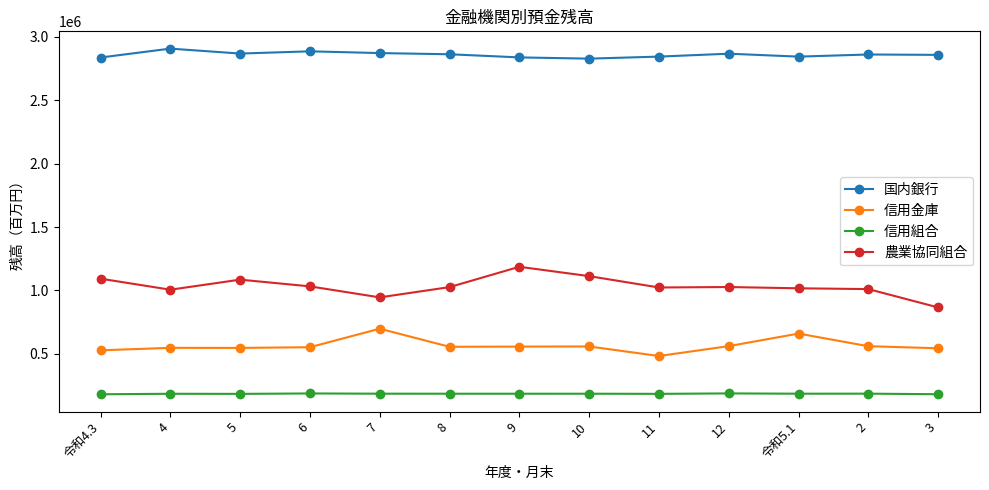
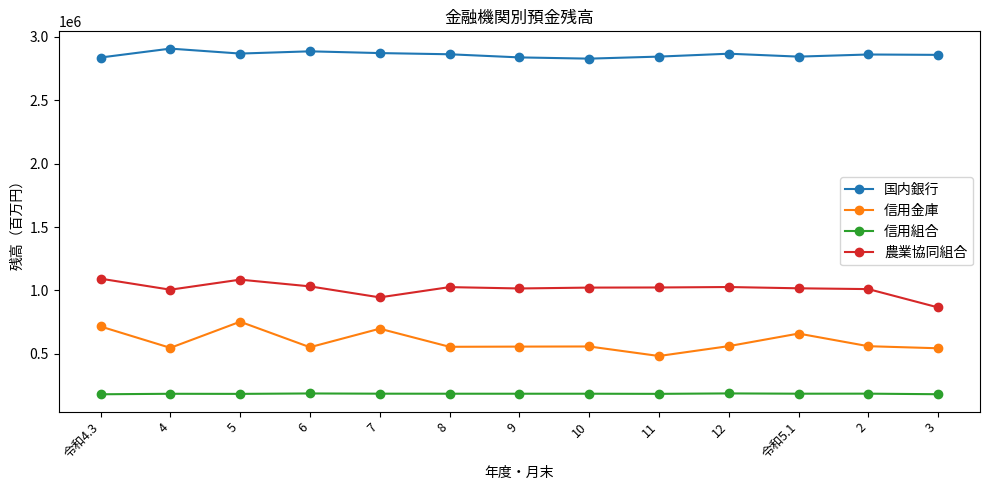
信用金庫, 令和4.3: 530000 -> 720000
信用金庫, 5: 550000 -> 750000
農業協同組合, 9: 1190000 -> 1020000
農業協同組合, 10: 1110000 -> 1020000
